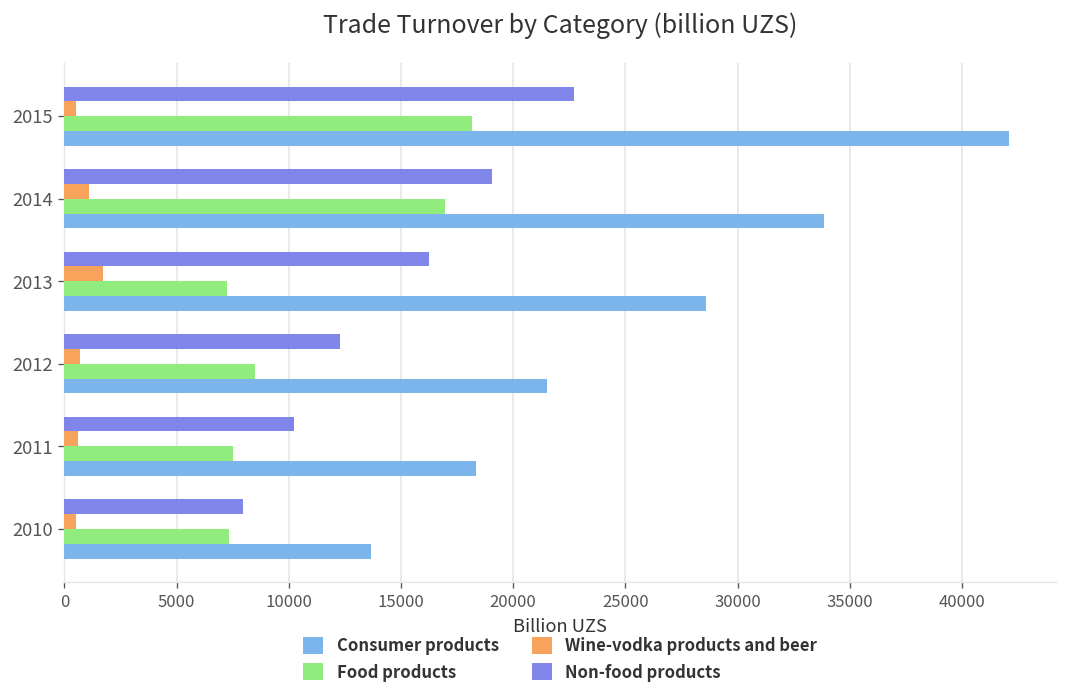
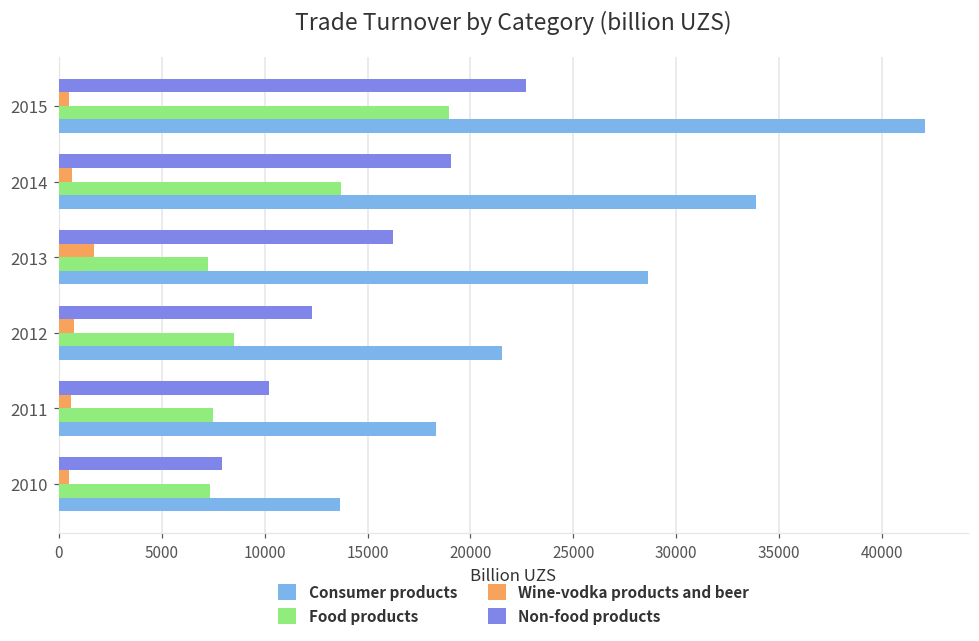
Food products, 2015: 18200 -> 19000
Wine-vodka products and beer, 2014: 1100 -> 600
Food products, 2014: 16900 -> 13700
